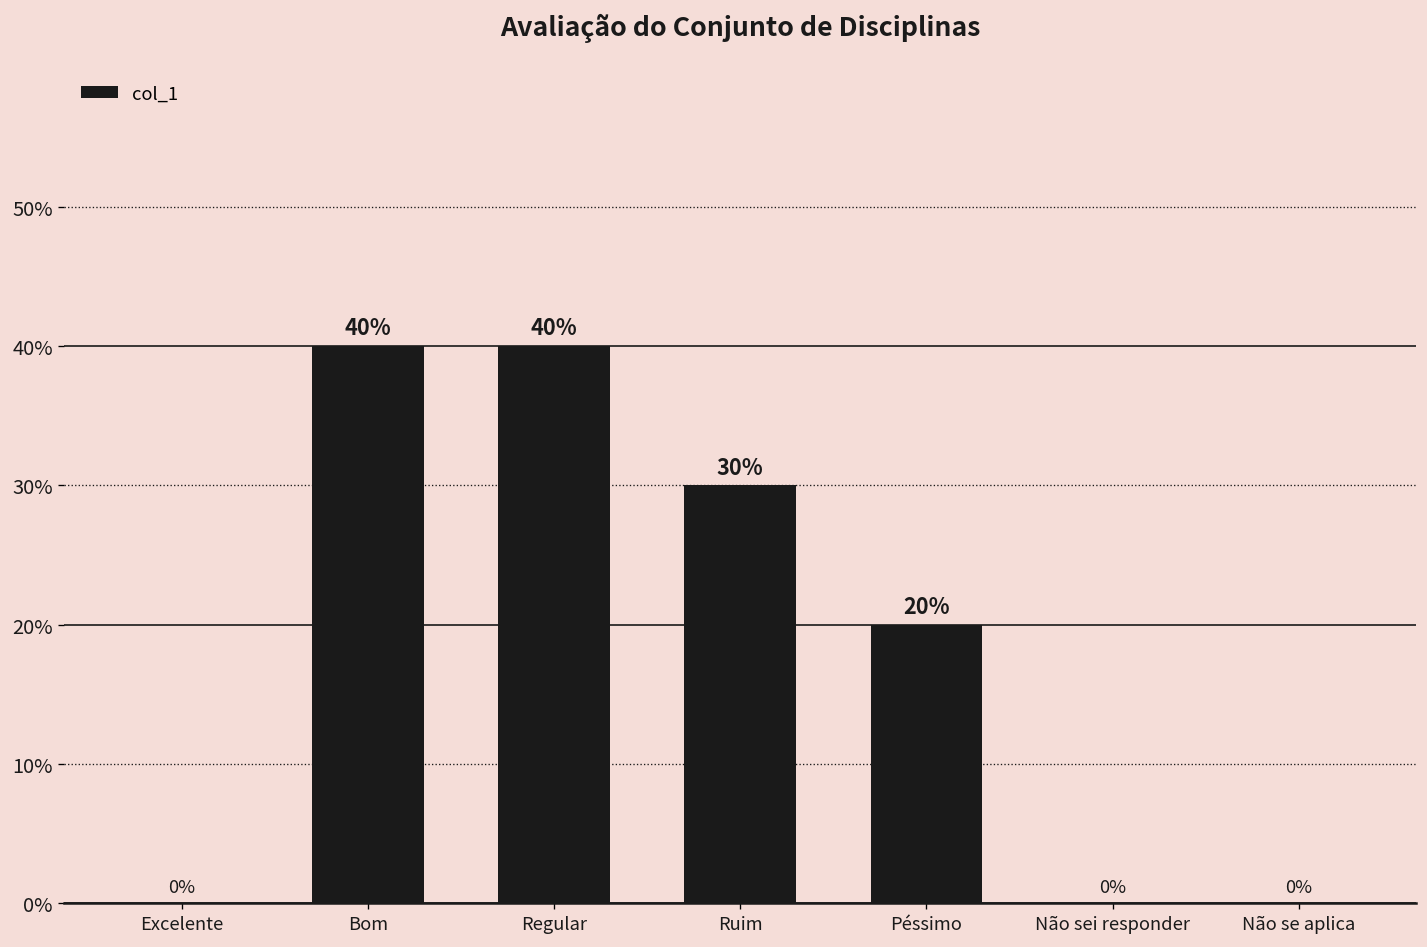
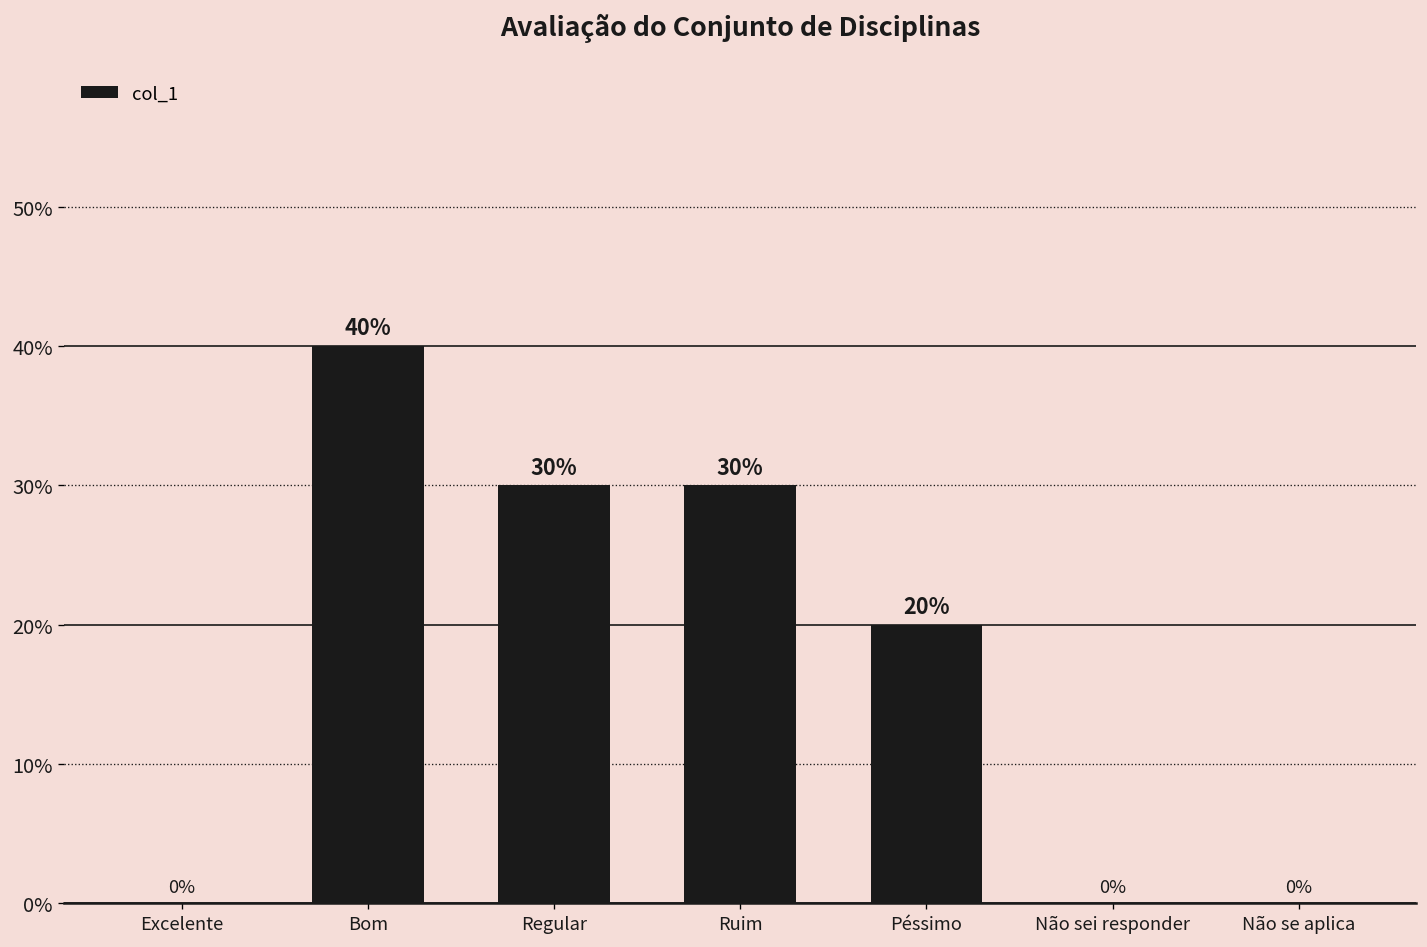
Regular: 40% -> 30%
